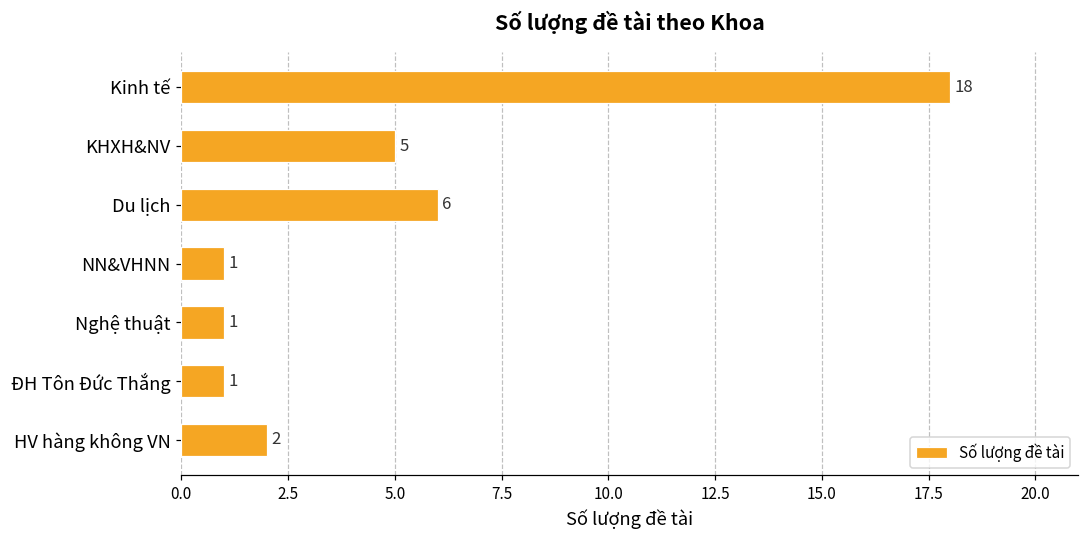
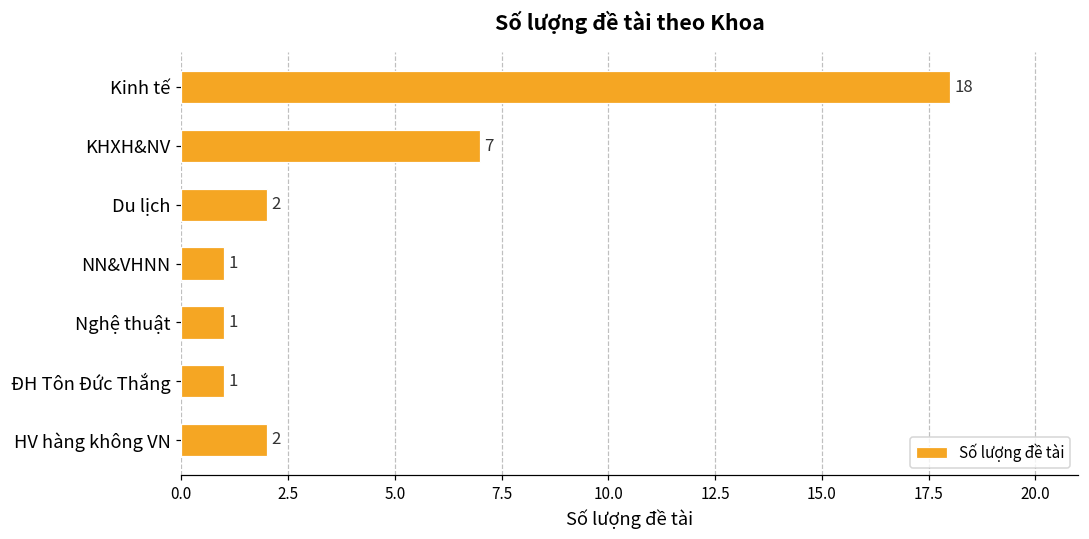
KHXH&NV: 5 -> 7
Du lịch: 6 -> 2
